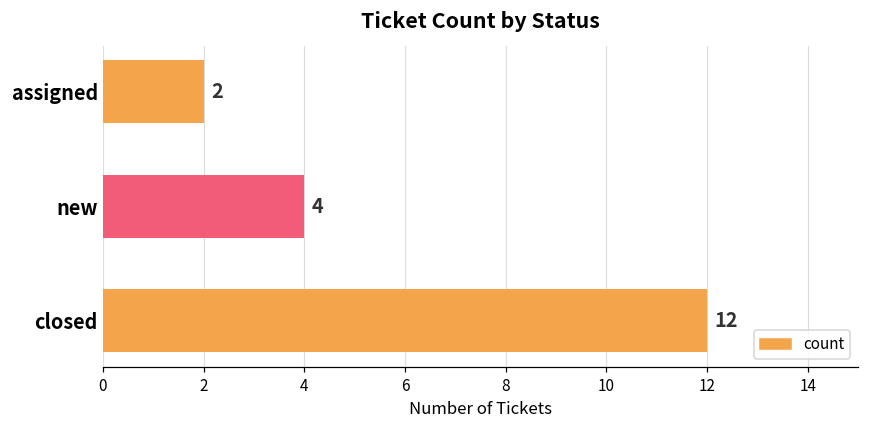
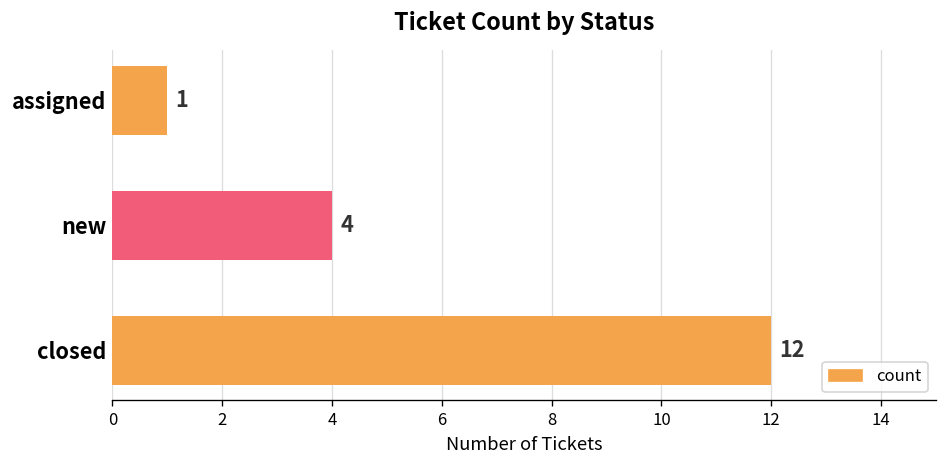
assigned: 2 -> 1
